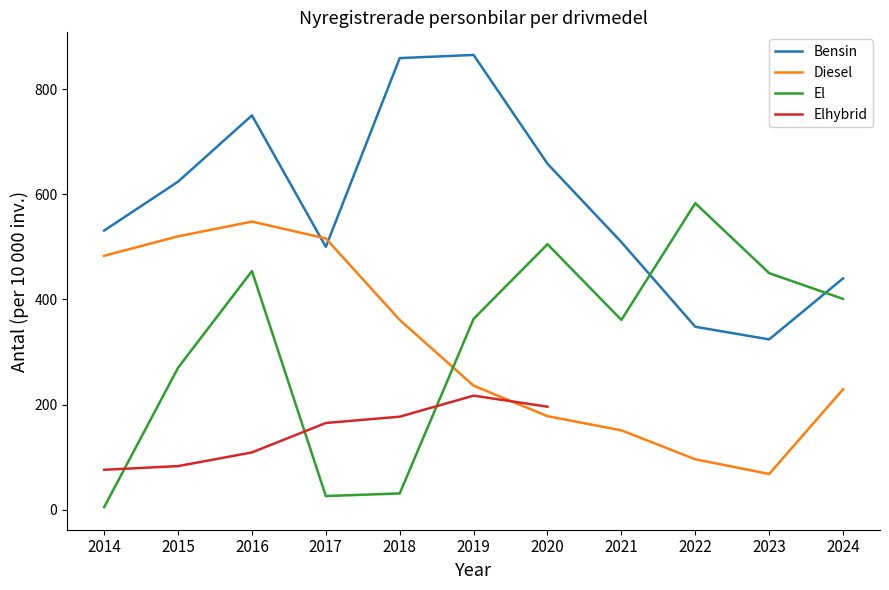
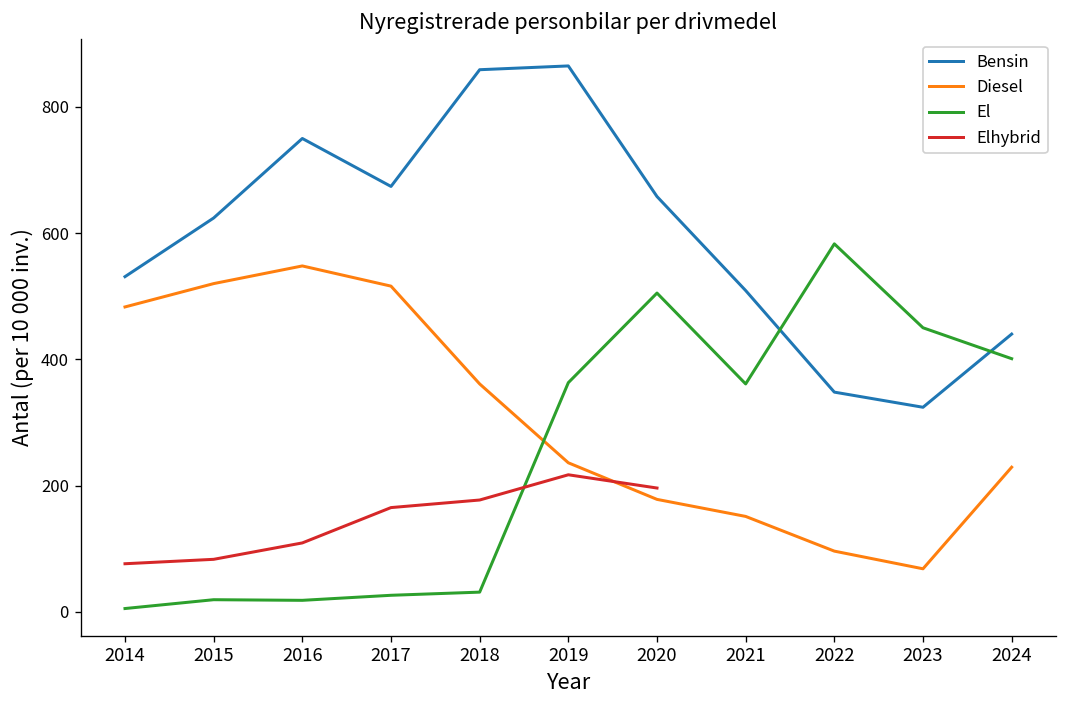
El, 2015: 270 -> 20
El, 2016: 450 -> 20
Bensin, 2017: 500 -> 670
